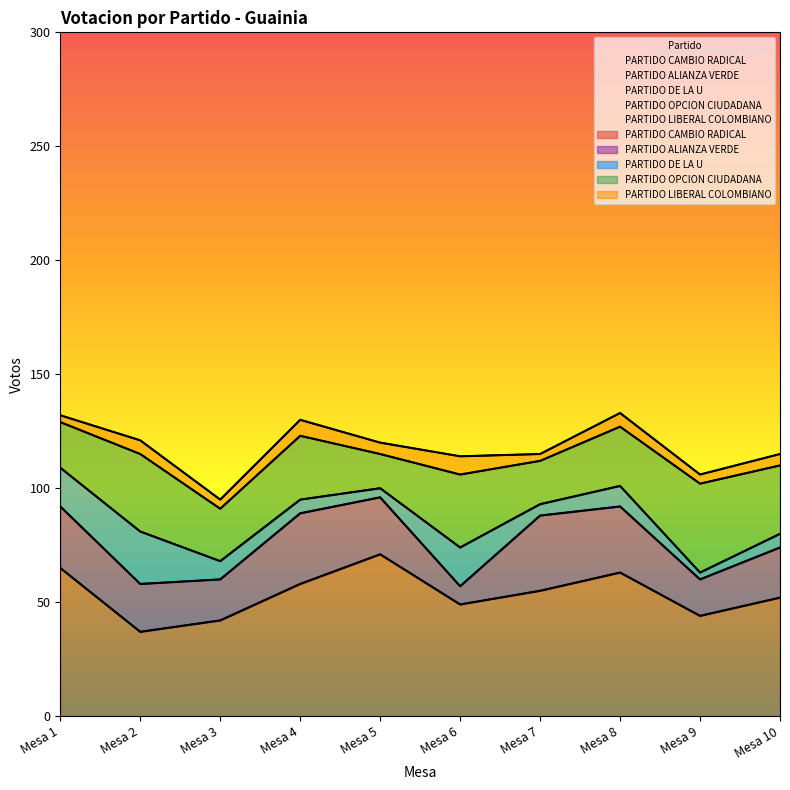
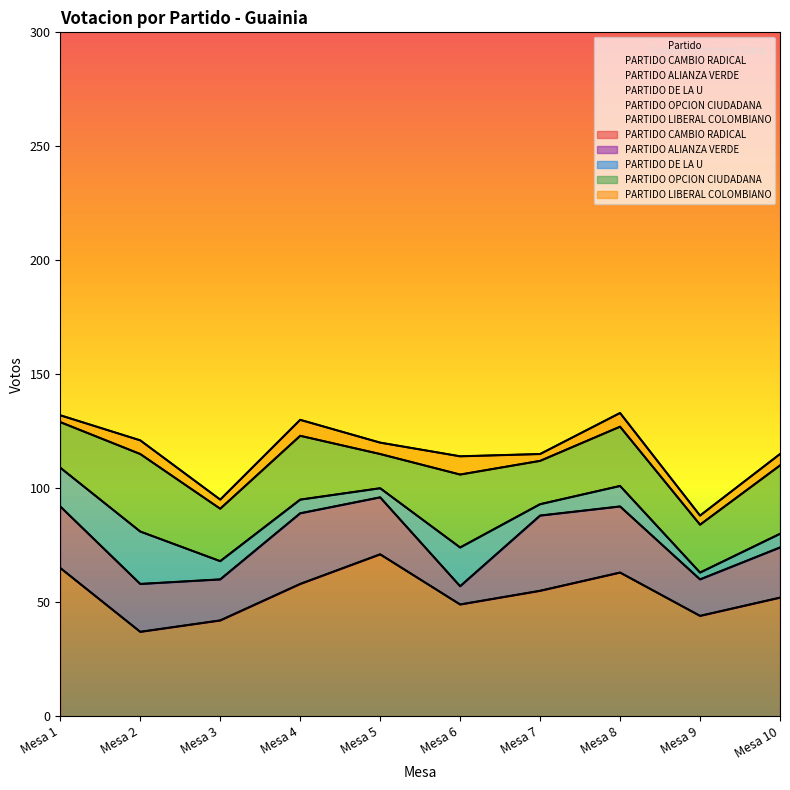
PARTIDO OPCION CIUDADANA, Mesa 9: 39 -> 21
